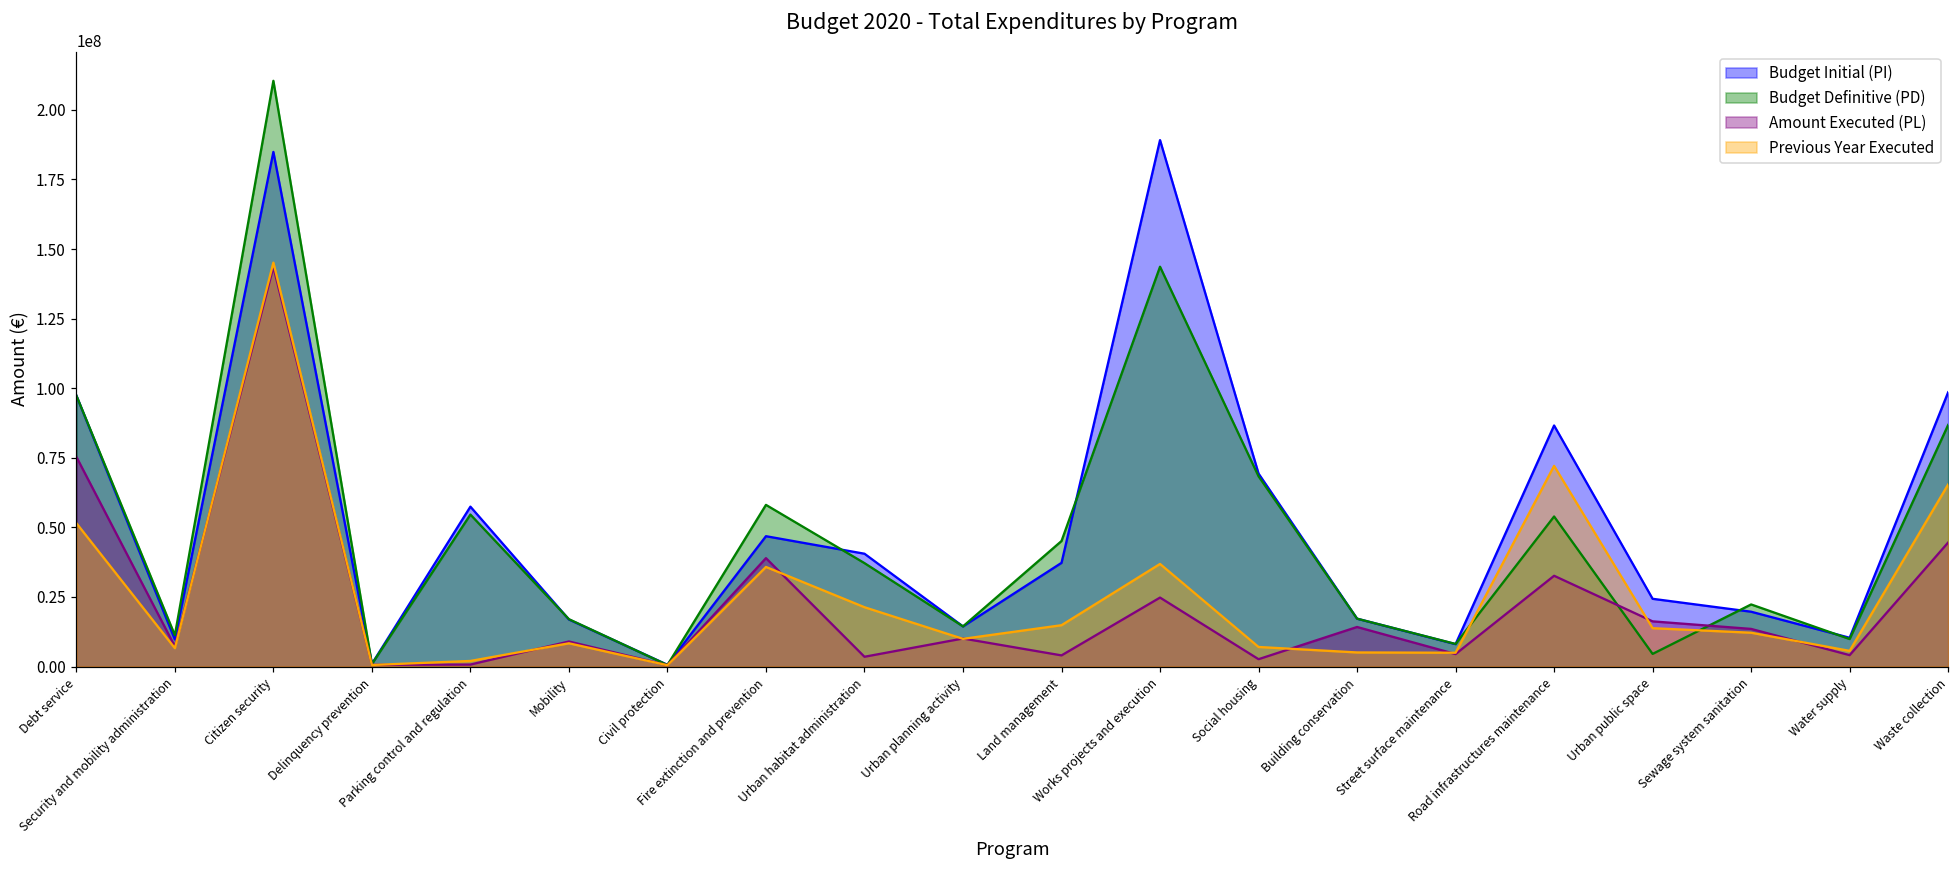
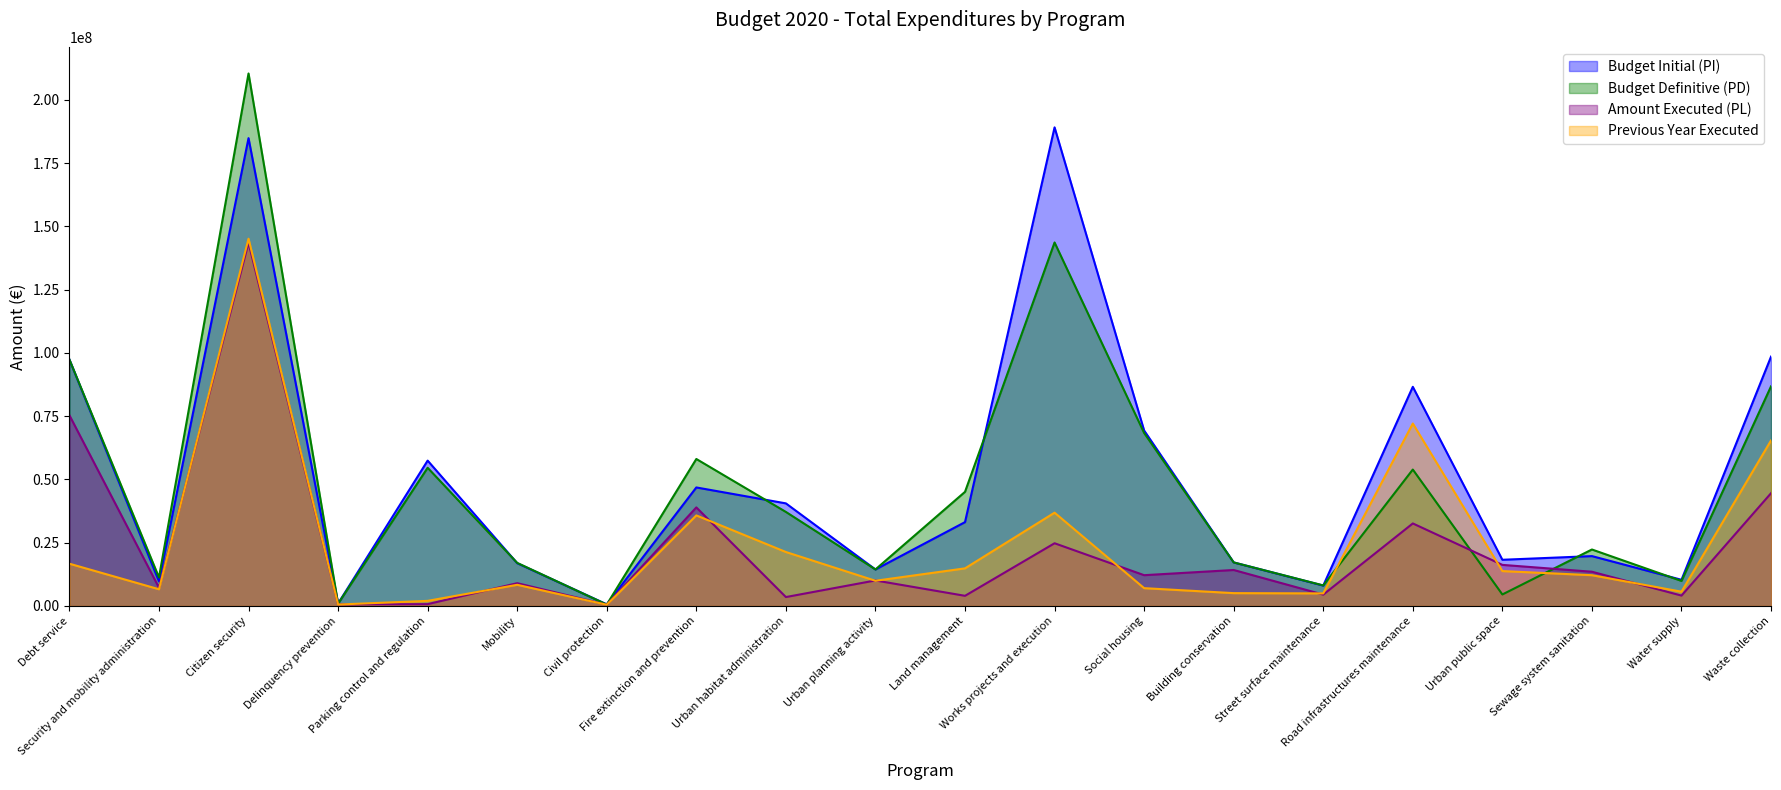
Previous Year Executed, Debt service: 52000000 -> 17000000
Budget Initial (PI), Land management: 37000000 -> 33000000
Amount Executed (PL), Social housing: 3000000 -> 12000000
Budget Initial (PI), Urban public space: 24000000 -> 18000000
